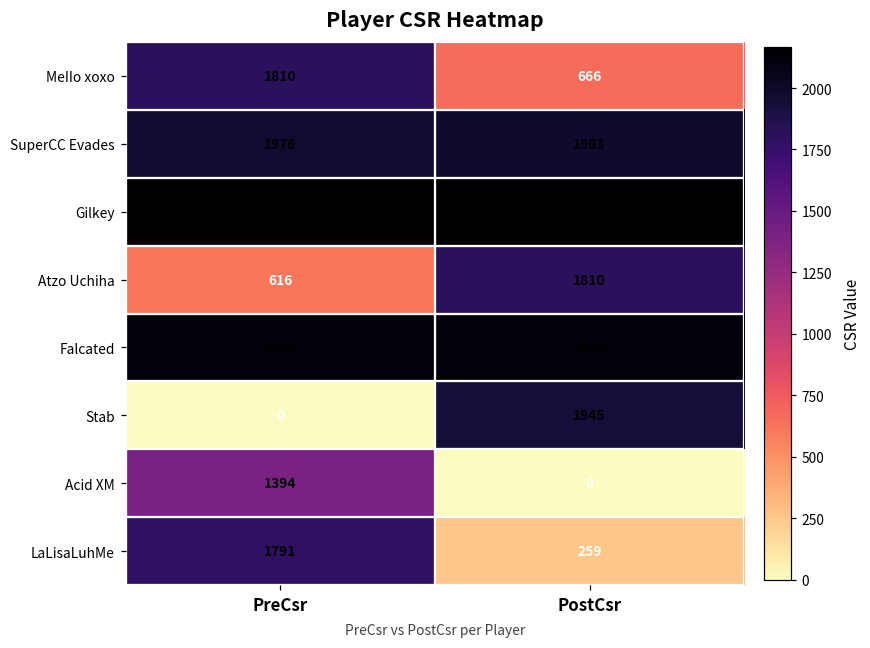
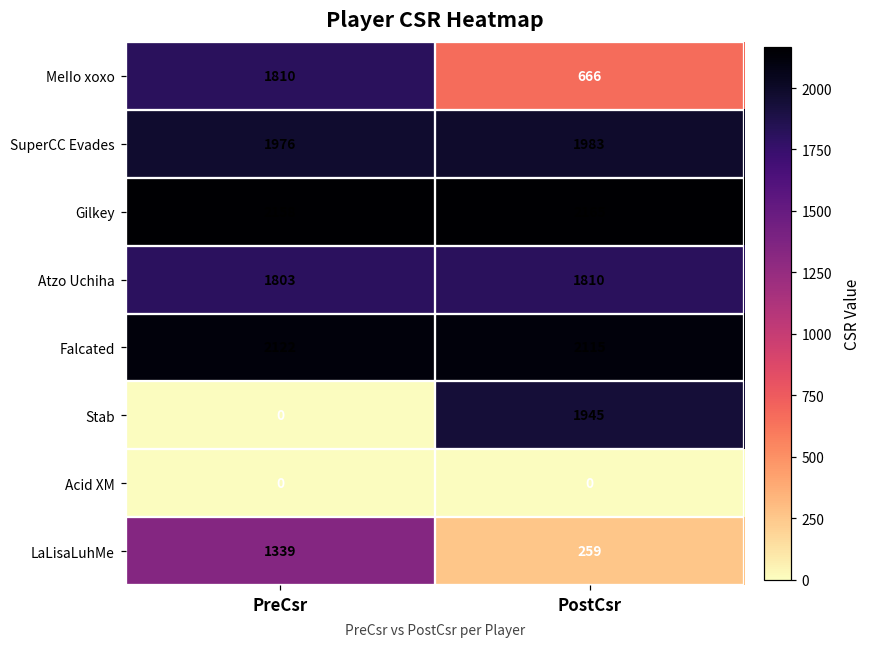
Atzo Uchiha, PreCsr: 616 -> 1803
Acid XM, PreCsr: 1394 -> 0
LaLisaLuhMe, PreCsr: 1791 -> 1339
